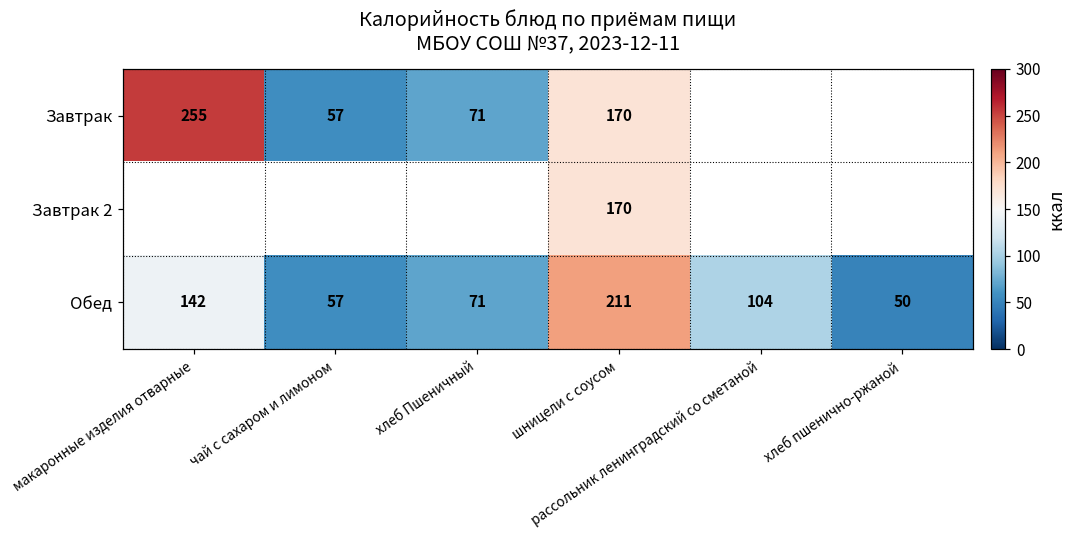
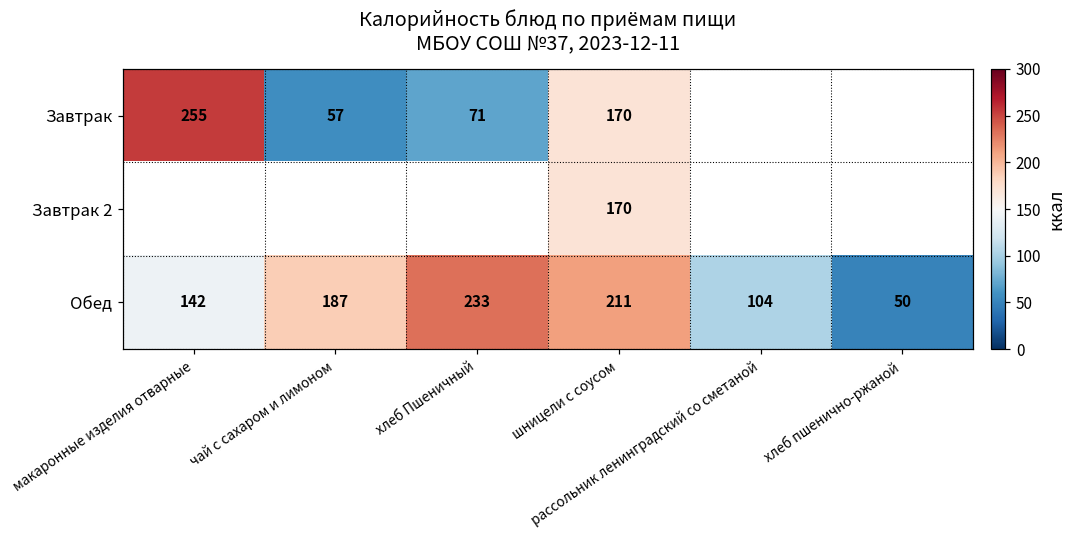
Обед, чай с сахаром и лимоном: 57 -> 187
Обед, хлеб Пшеничный: 71 -> 233
